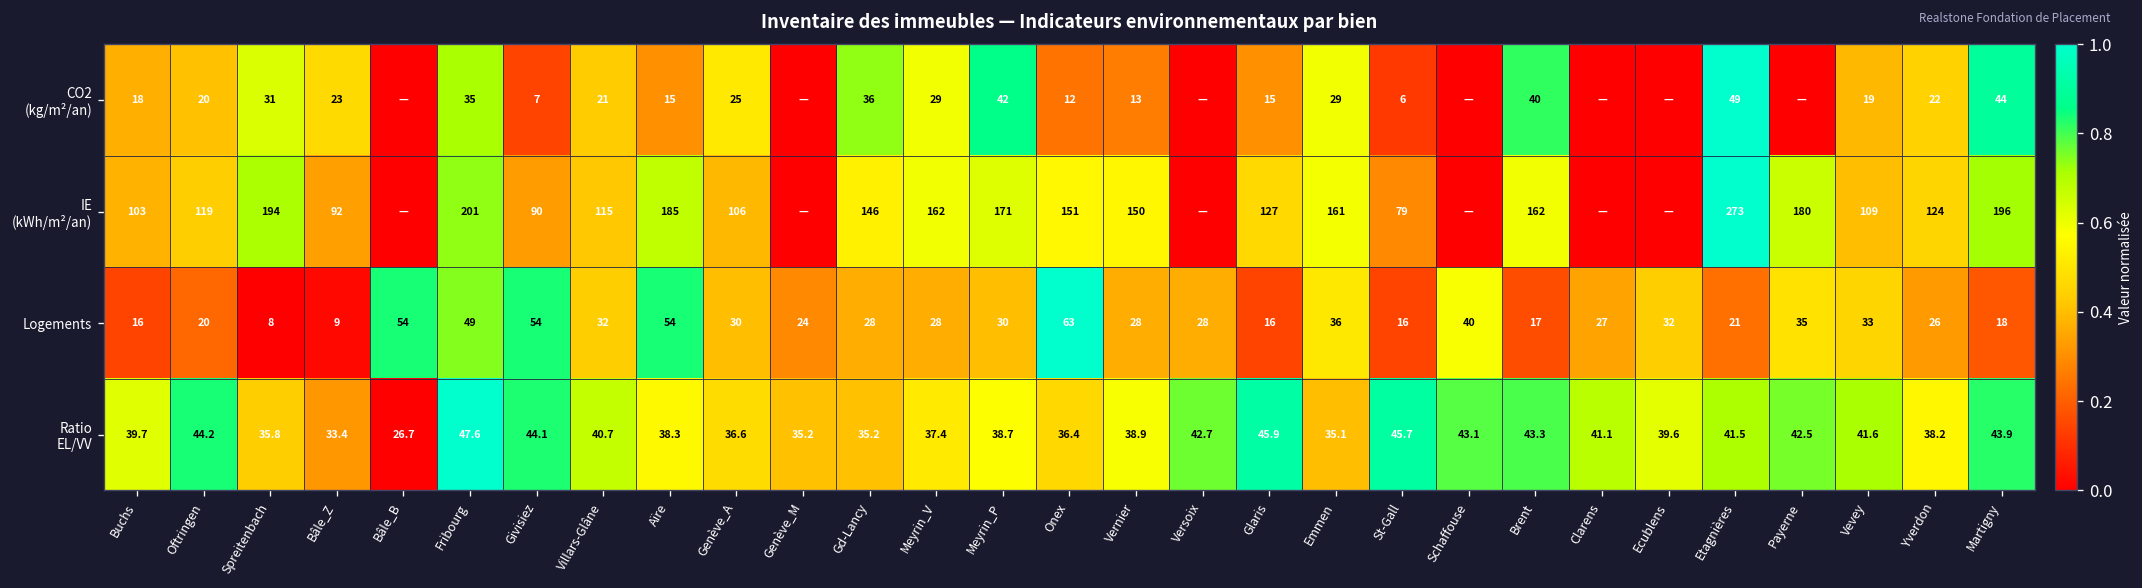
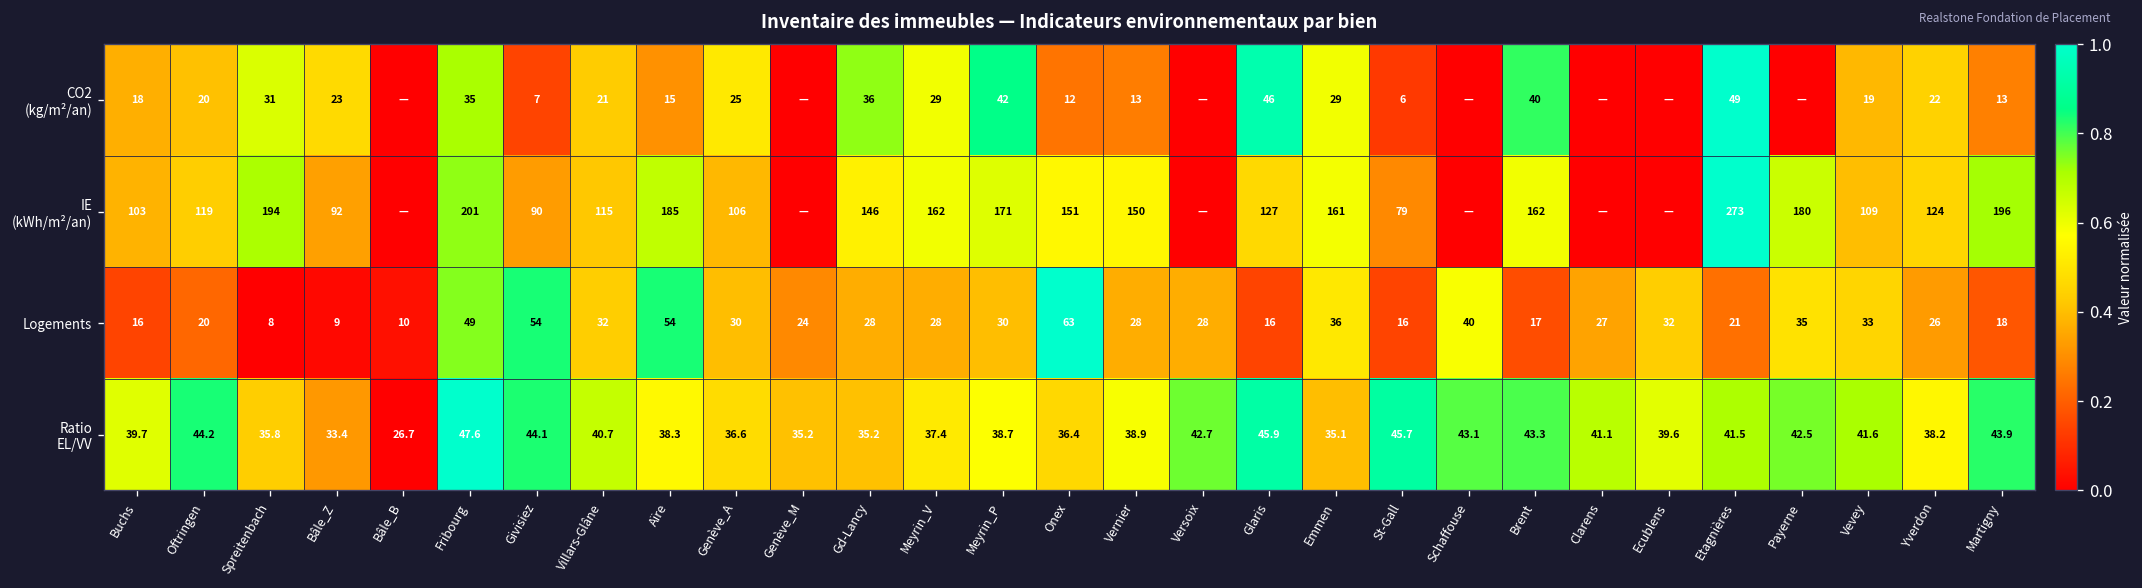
CO2 (kg/m²/an), Glaris: 15 -> 46
CO2 (kg/m²/an), Martigny: 44 -> 13
Logements, Bâle_B: 54 -> 10
